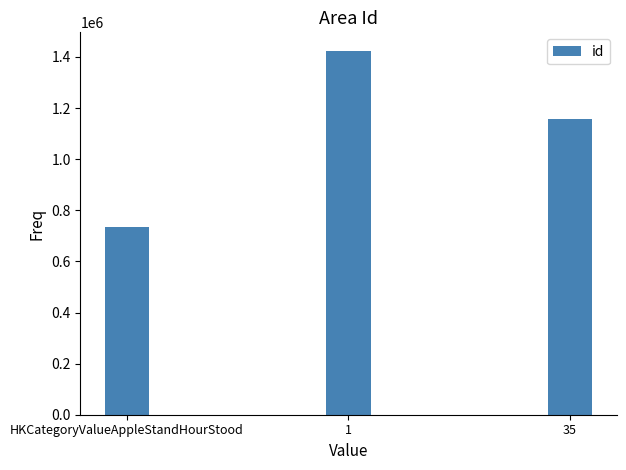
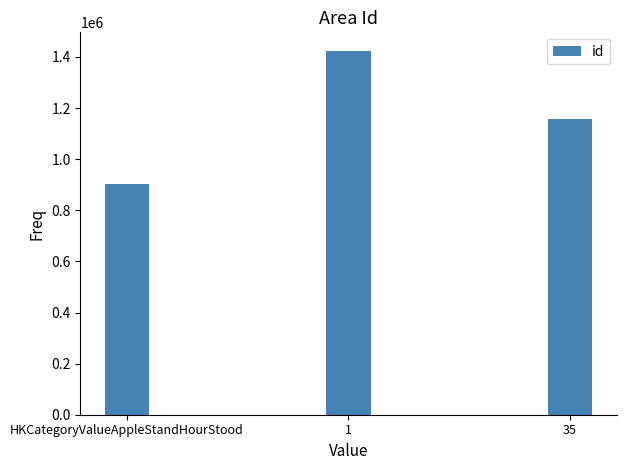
HKCategoryValueAppleStandHourStood: 740000 -> 900000
